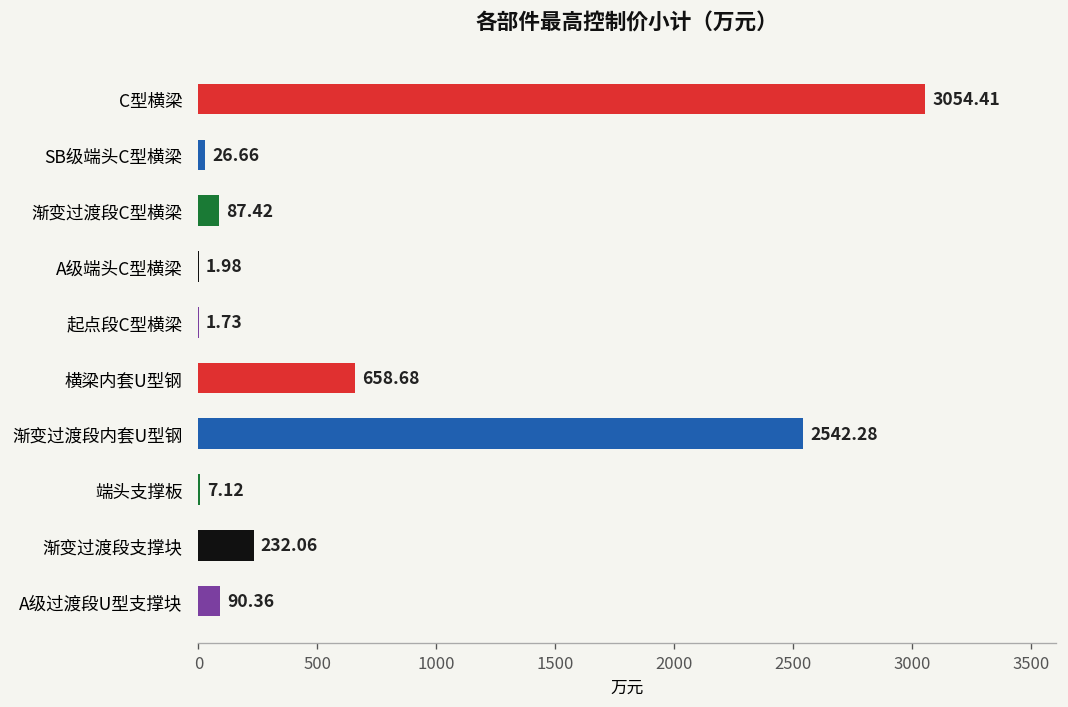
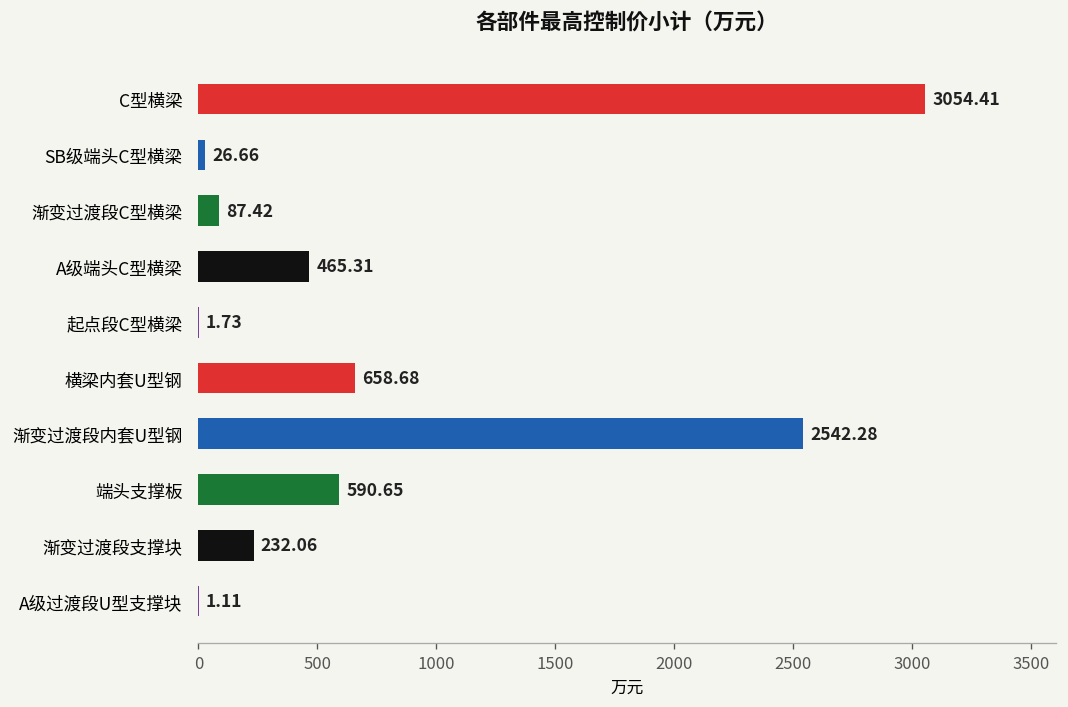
A级端头C型横梁: 1.98 -> 465.31
端头支撑板: 7.12 -> 590.65
A级过渡段U型支撑块: 90.36 -> 1.11
